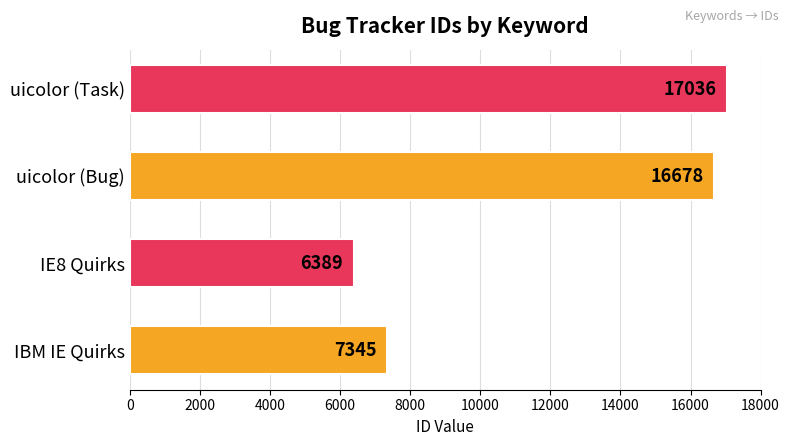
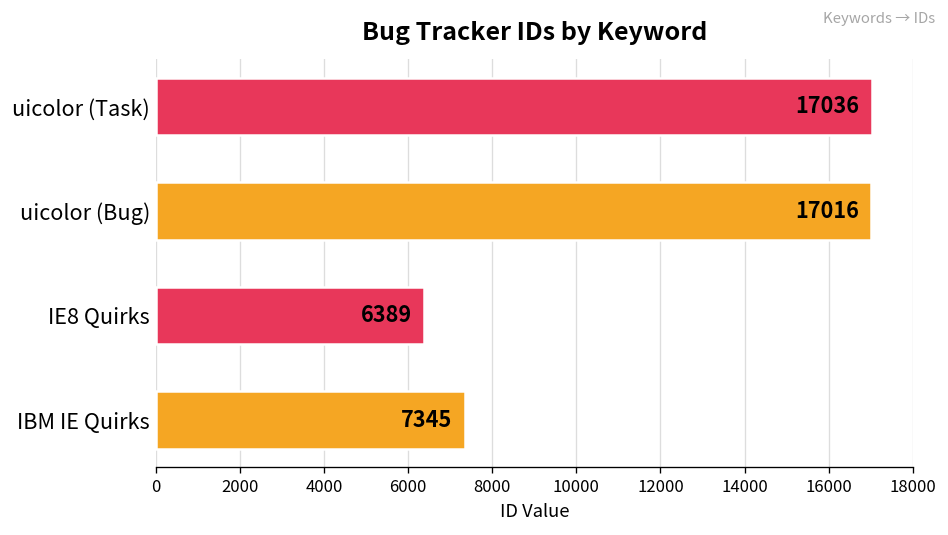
uicolor (Bug): 16678 -> 17016
